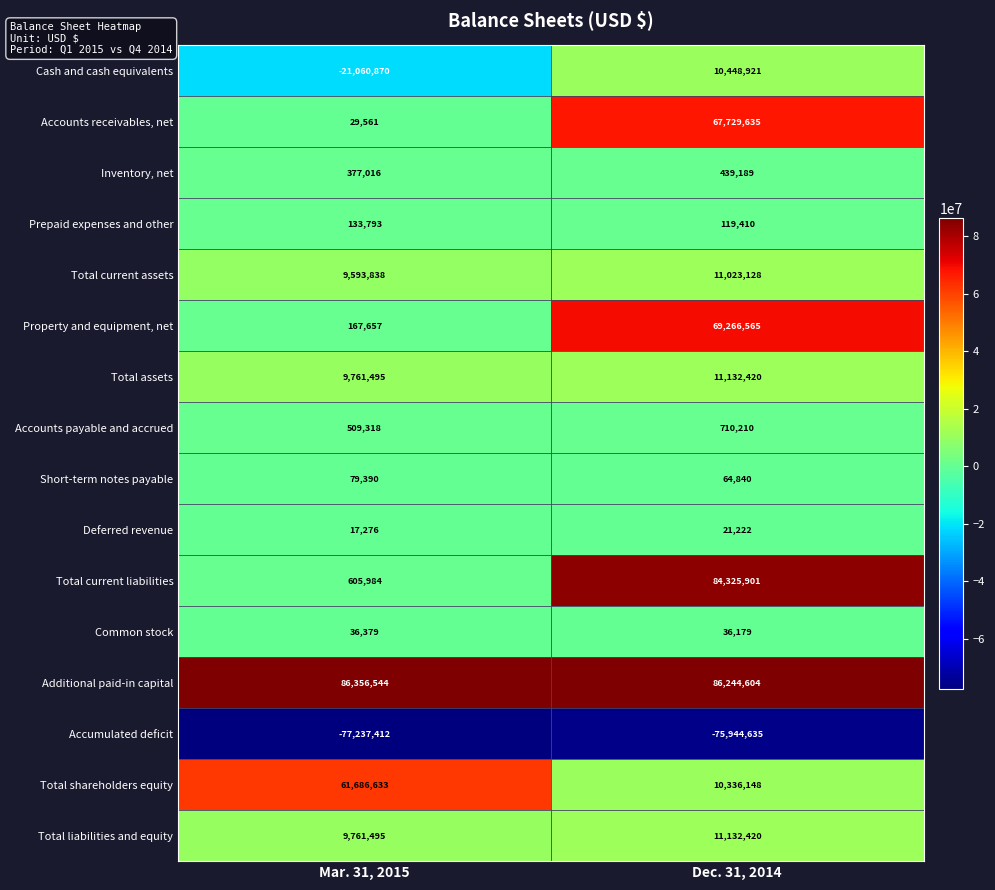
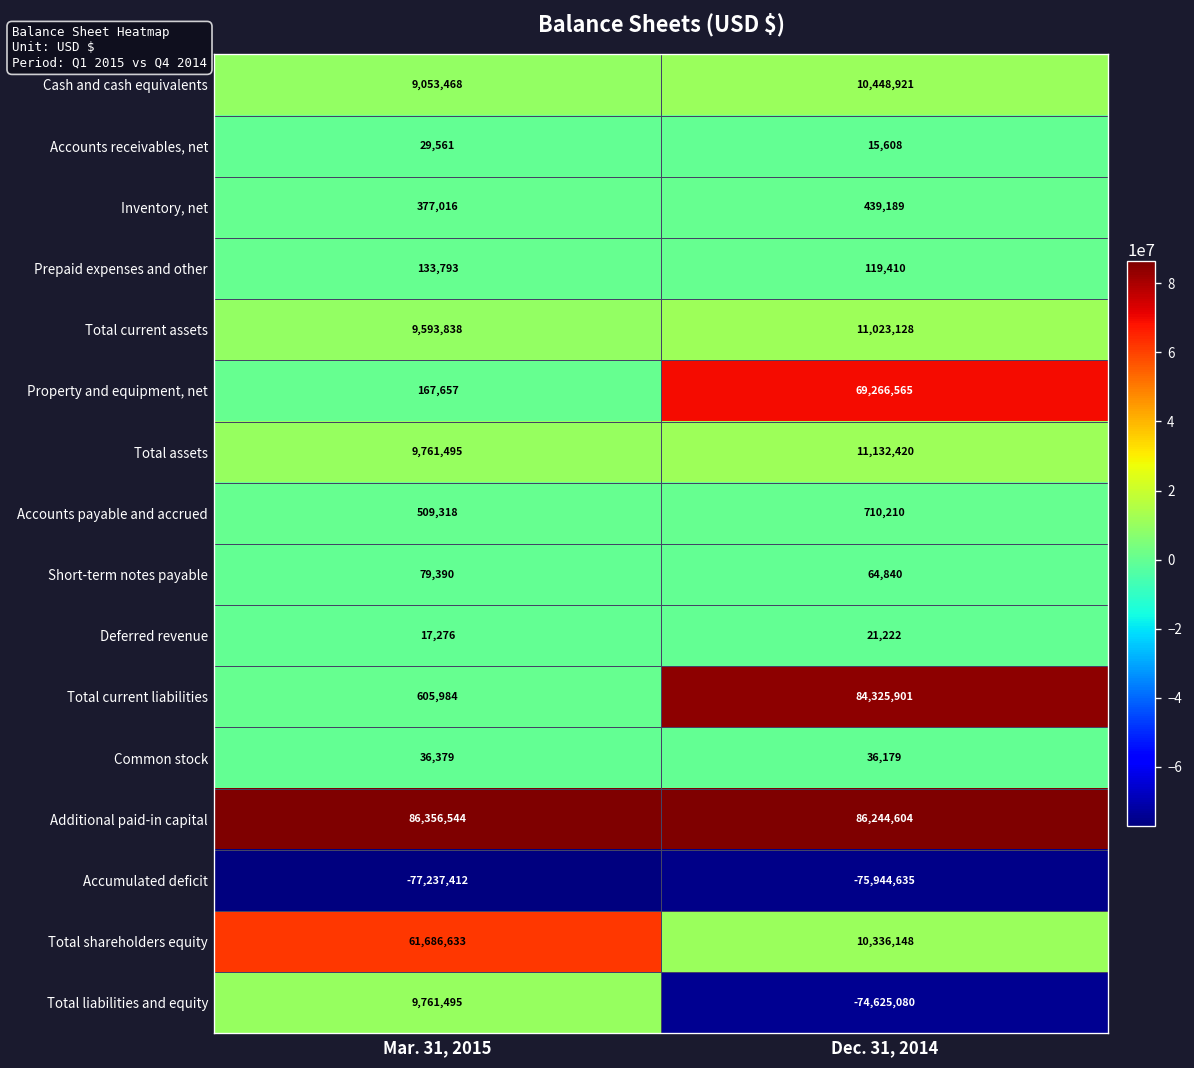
Cash and cash equivalents, Mar. 31, 2015: -21,060,870 -> 9,053,468
Accounts receivables, net, Dec. 31, 2014: 67,729,635 -> 15,608
Total liabilities and equity, Dec. 31, 2014: 11,132,420 -> -74,625,080
